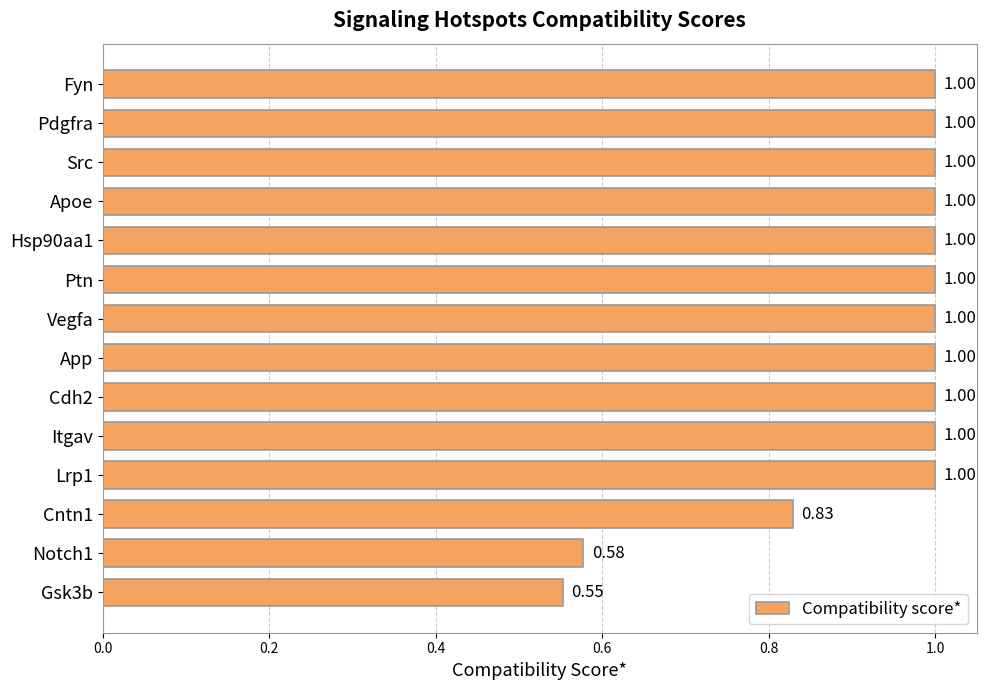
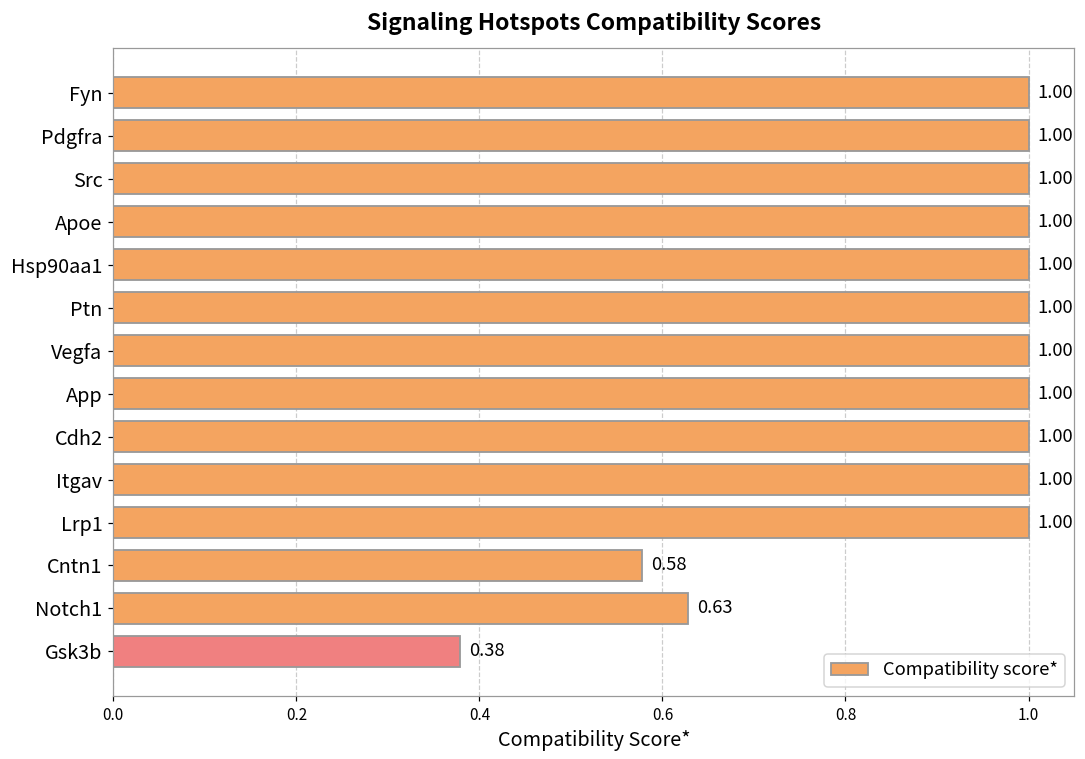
Cntn1: 0.83 -> 0.58
Notch1: 0.58 -> 0.63
Gsk3b: 0.55 -> 0.38
